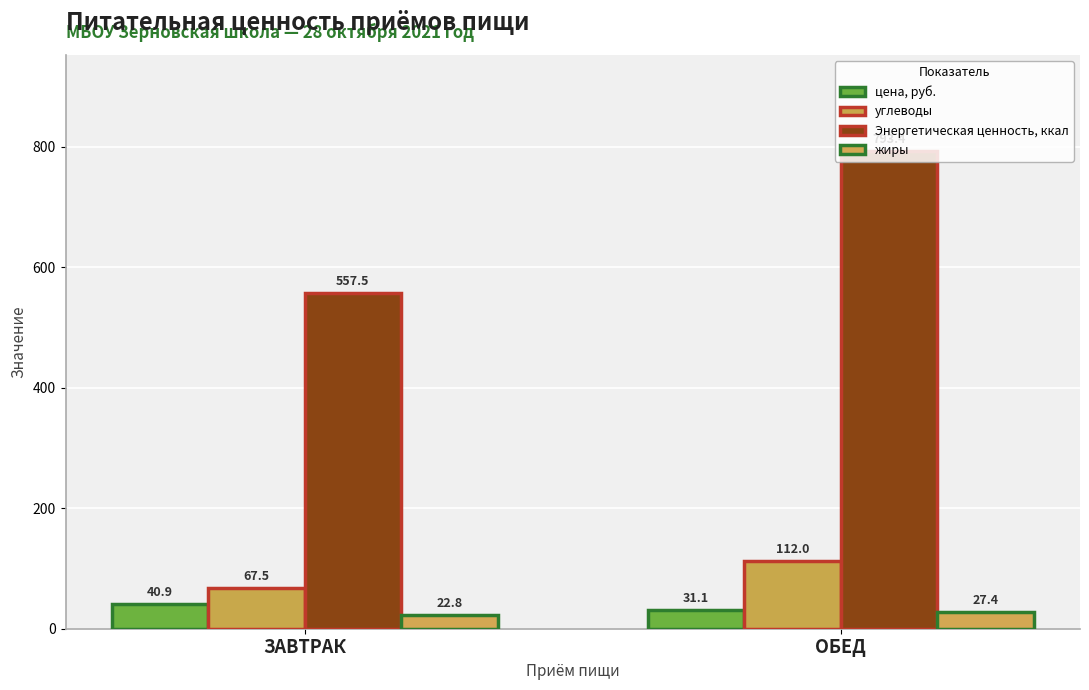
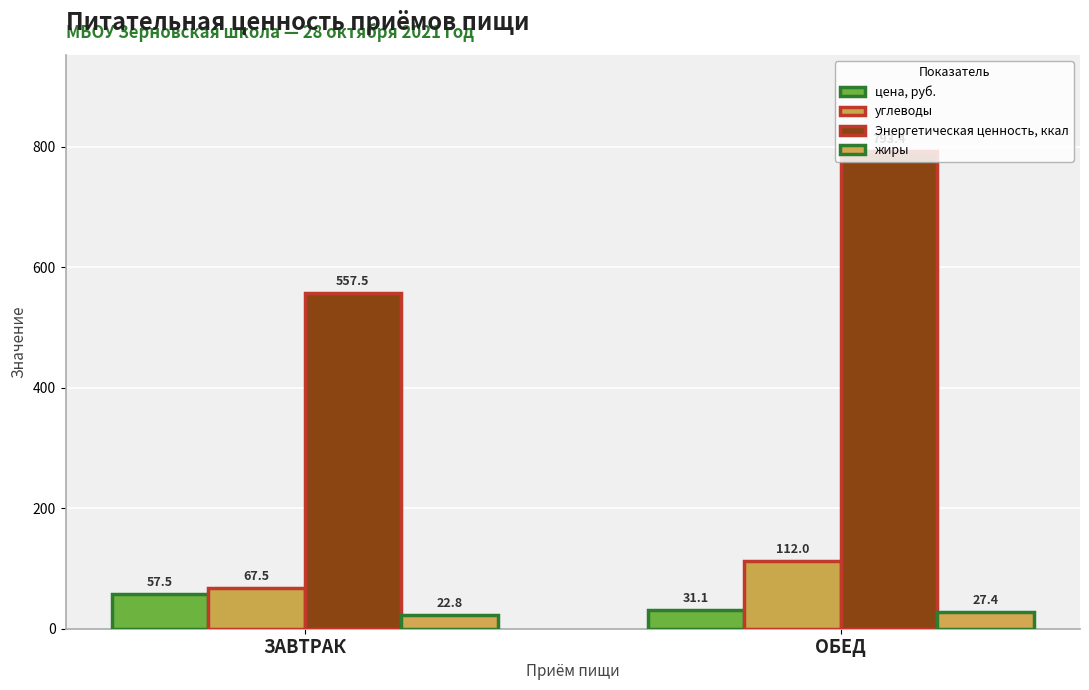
цена, руб., ЗАВТРАК: 40.9 -> 57.5
